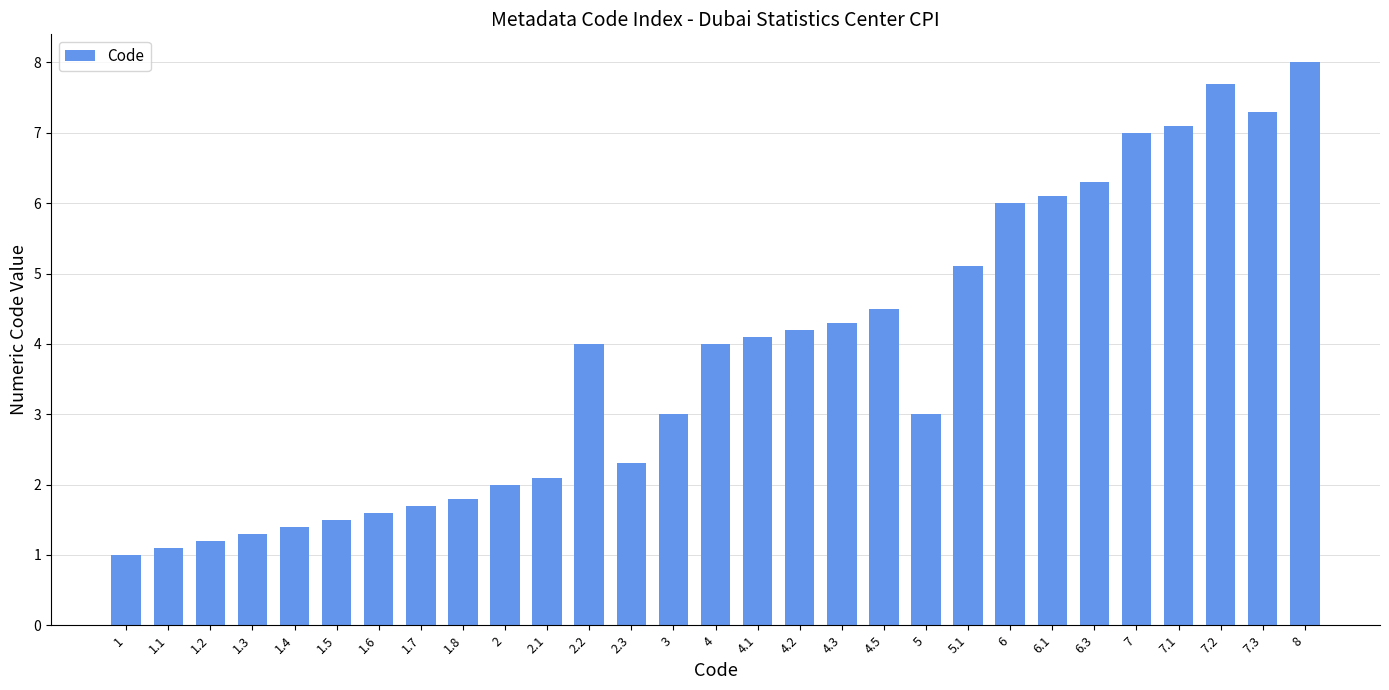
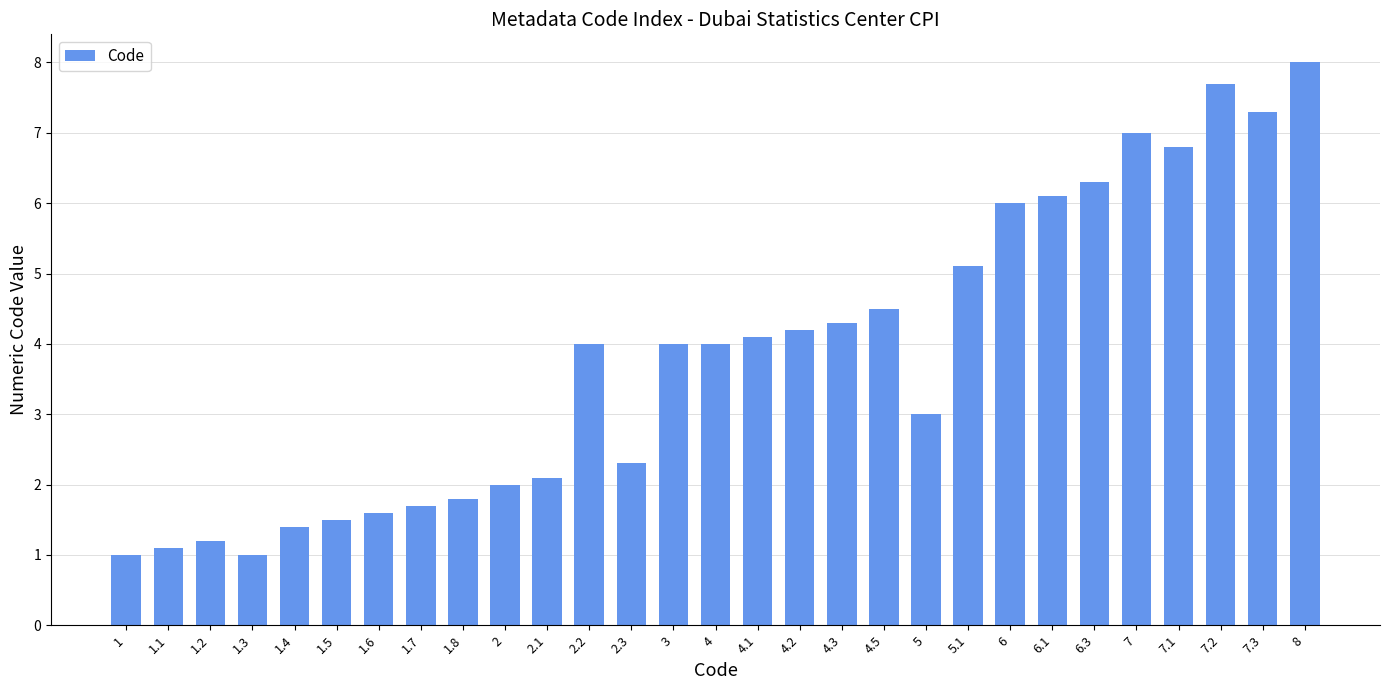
1.3: 1.3 -> 1.0
3: 3 -> 4
7.1: 7.1 -> 6.8
